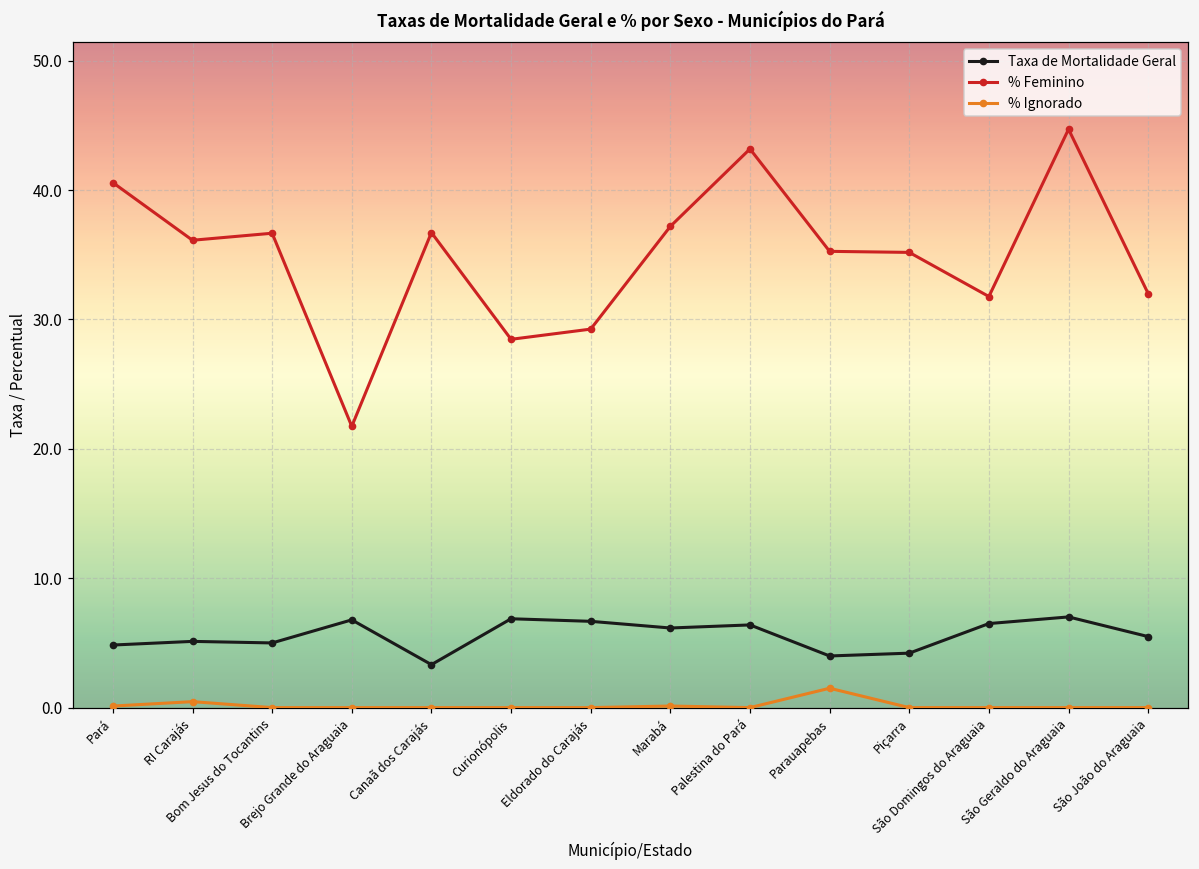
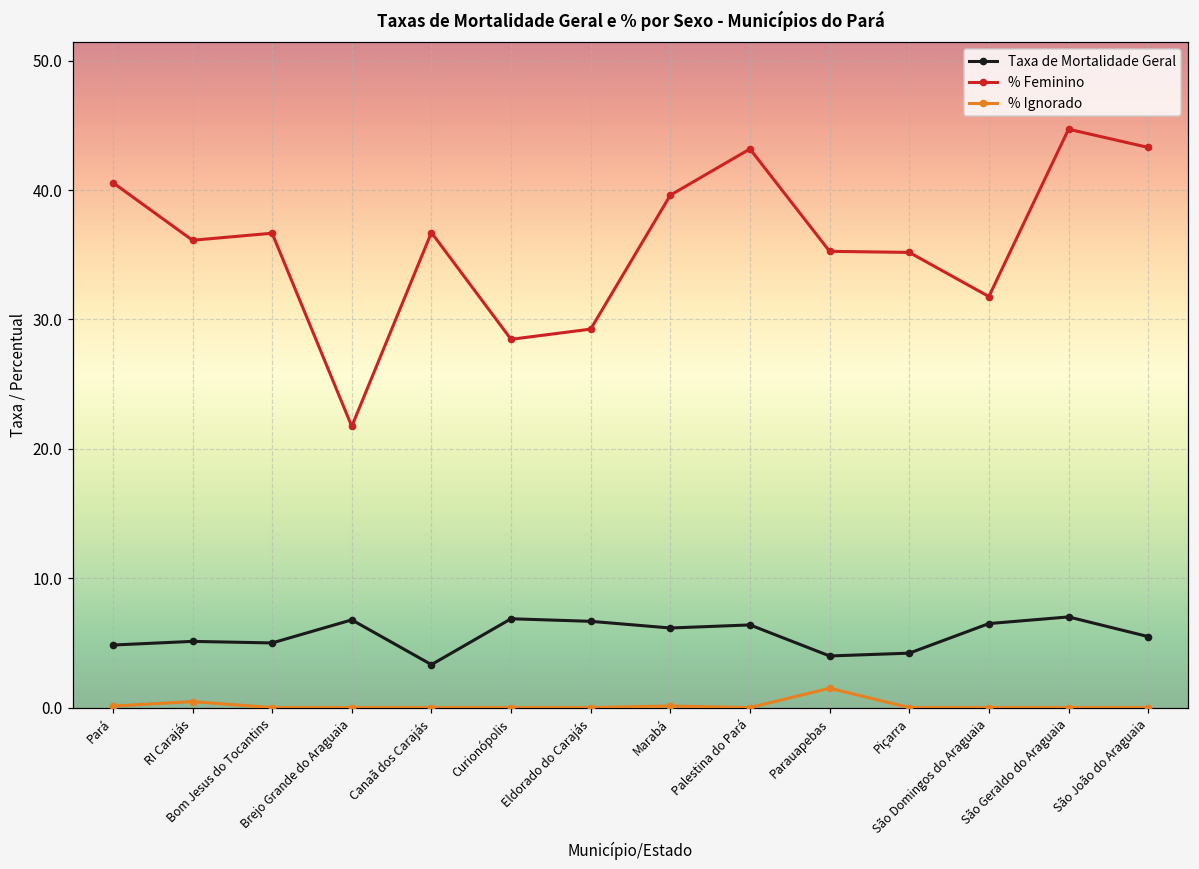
% Feminino, Marabá: 37.2 -> 39.6
% Feminino, São João do Araguaia: 32.0 -> 43.3
